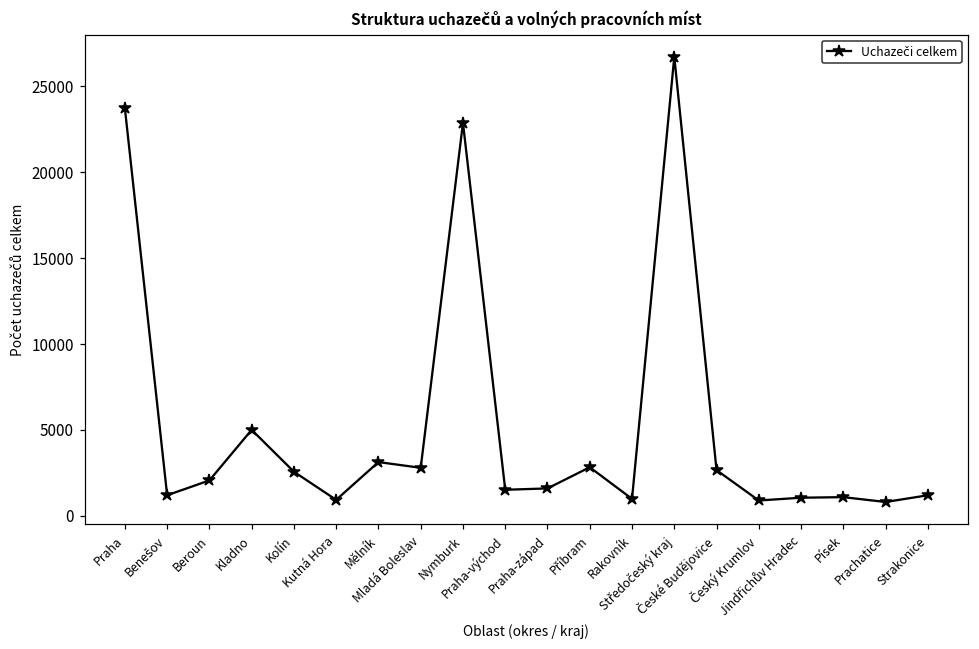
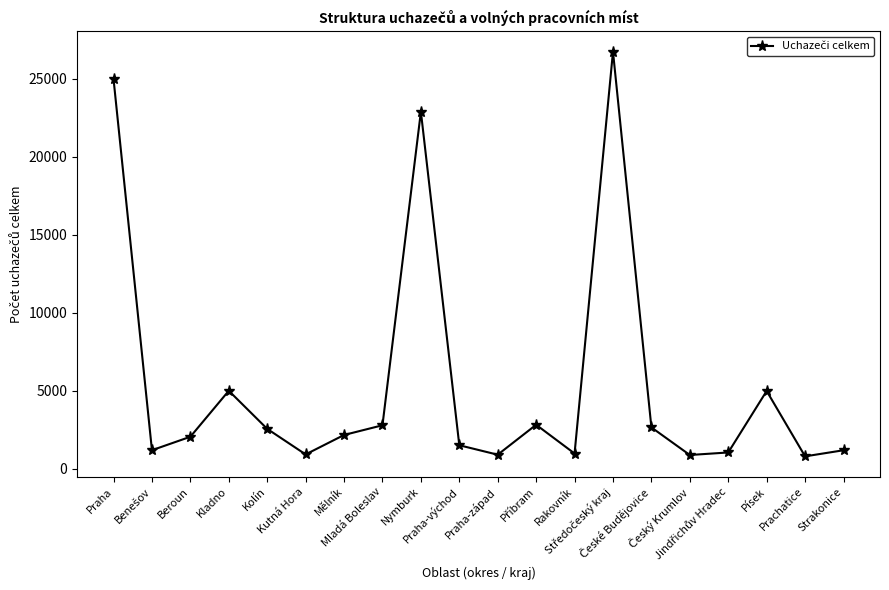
Praha: 23700 -> 25000
Mělník: 3100 -> 2200
Praha-západ: 1600 -> 900
Písek: 1100 -> 5000
